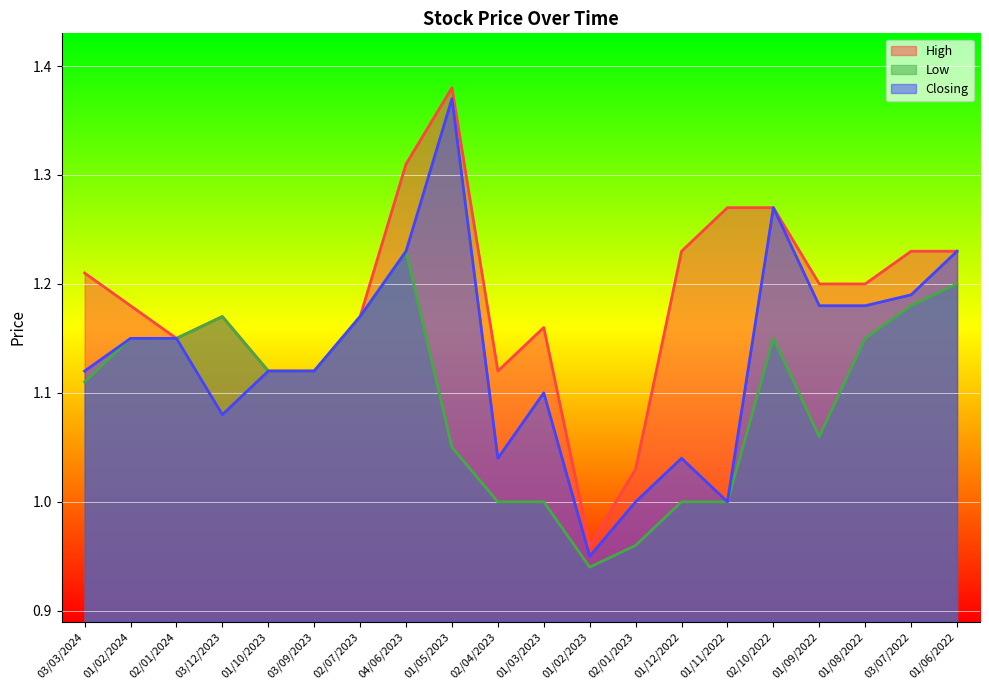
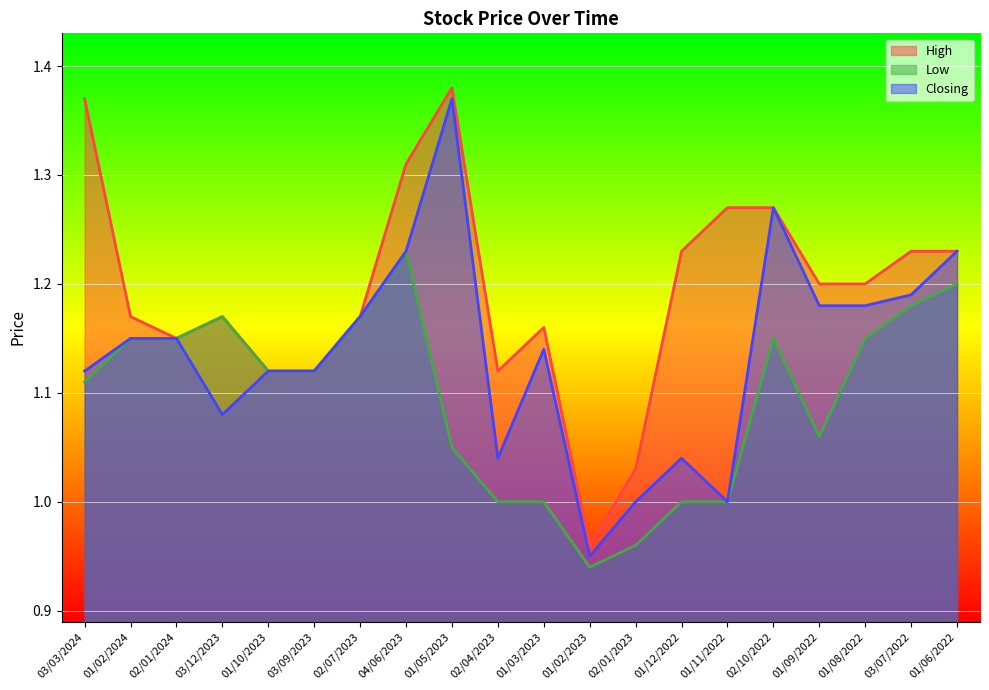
High, 03/03/2024: 1.21 -> 1.37
High, 01/02/2024: 1.18 -> 1.17
Closing, 01/03/2023: 1.10 -> 1.14
